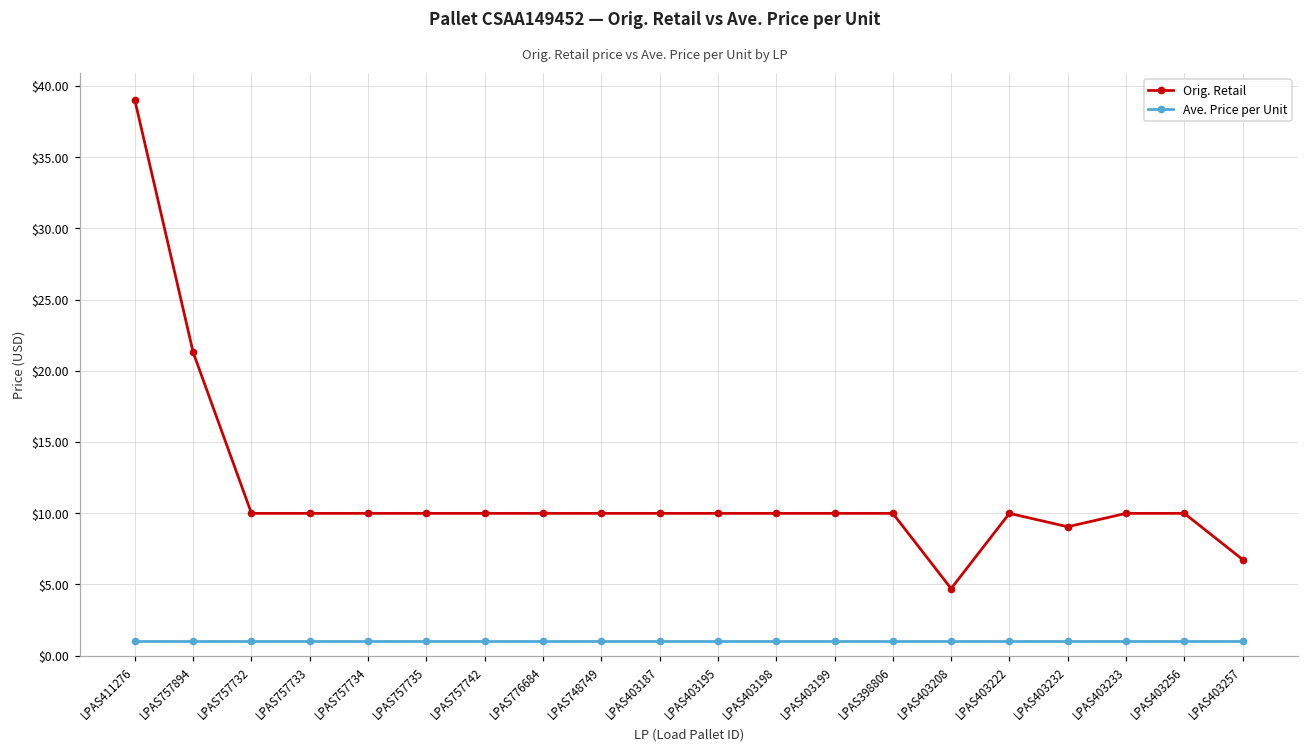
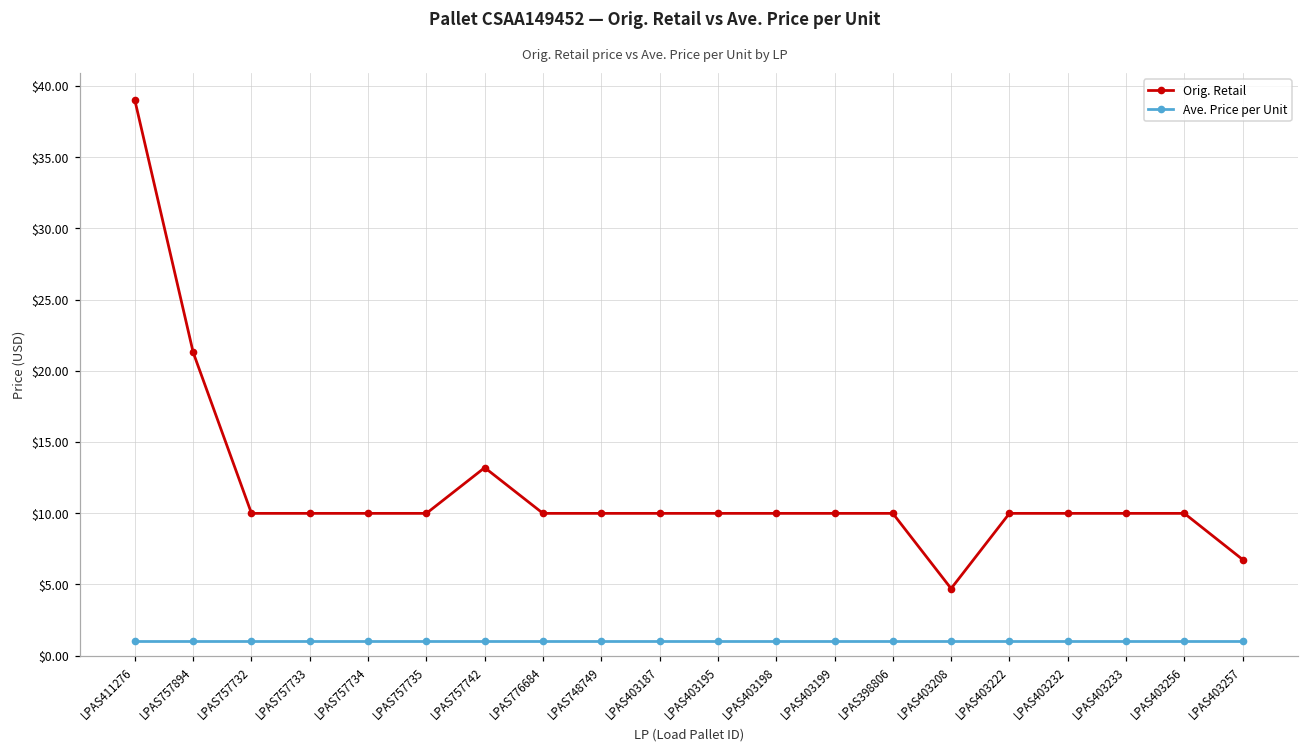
Orig. Retail, LPAS757742: $10.0 -> $13.2
Orig. Retail, LPAS403232: $9.1 -> $10.0
